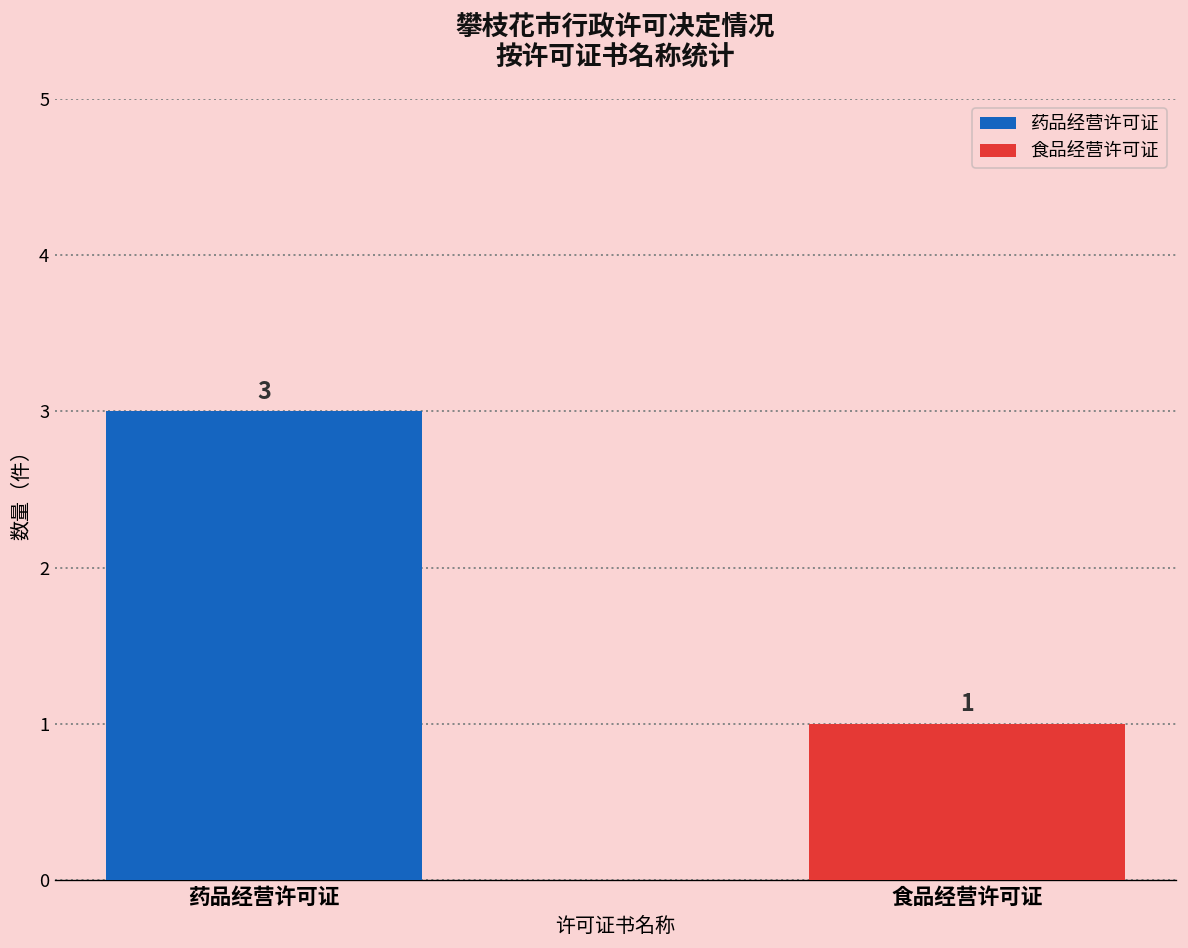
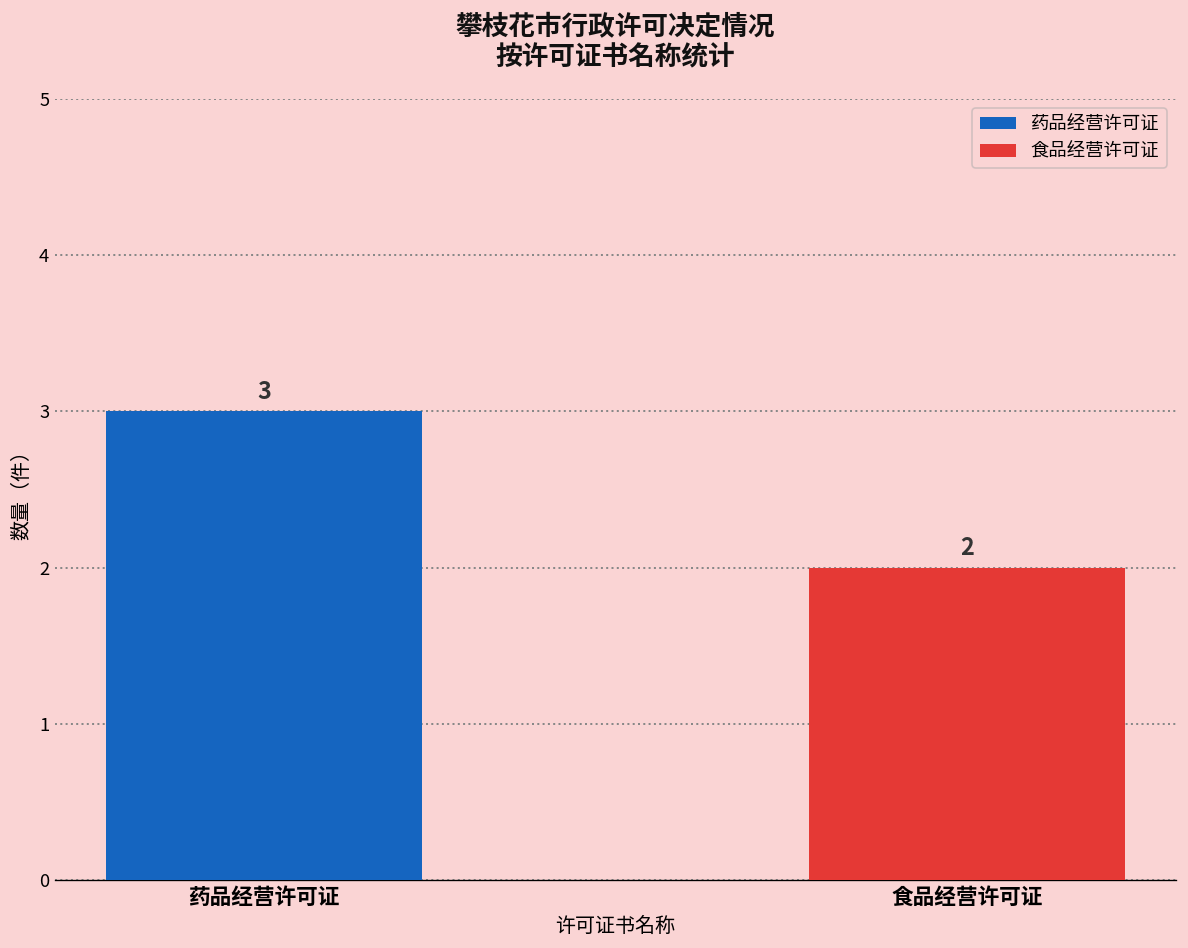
食品经营许可证: 1 -> 2
